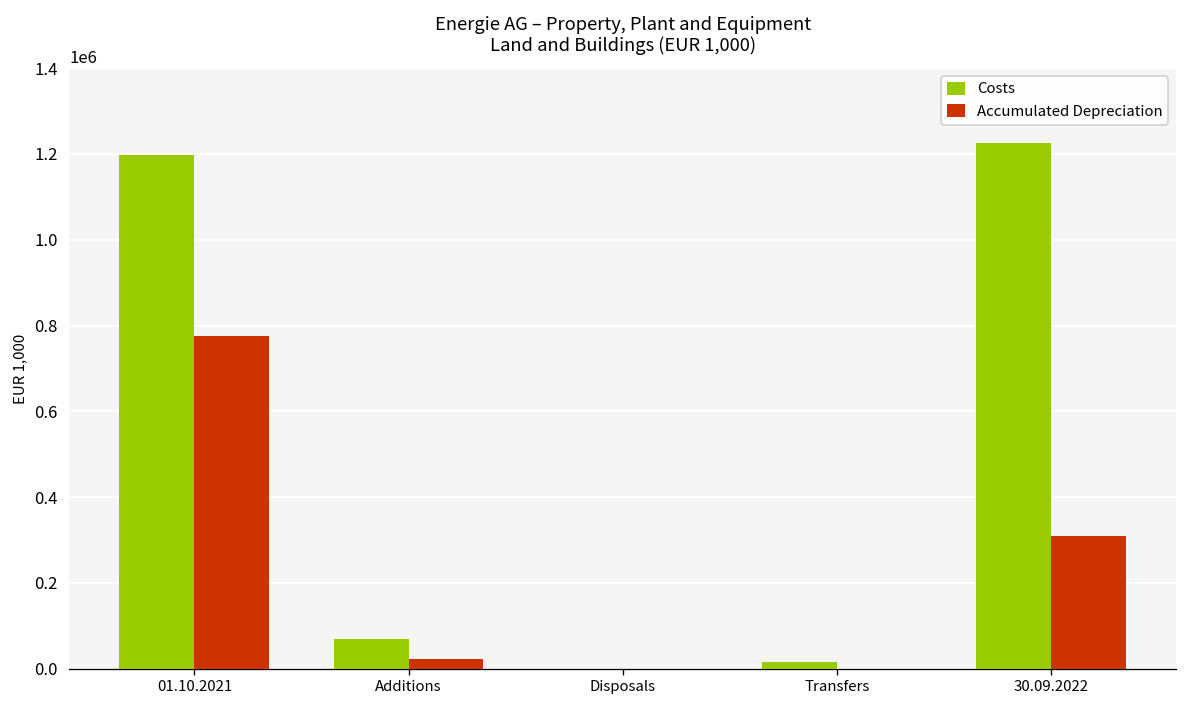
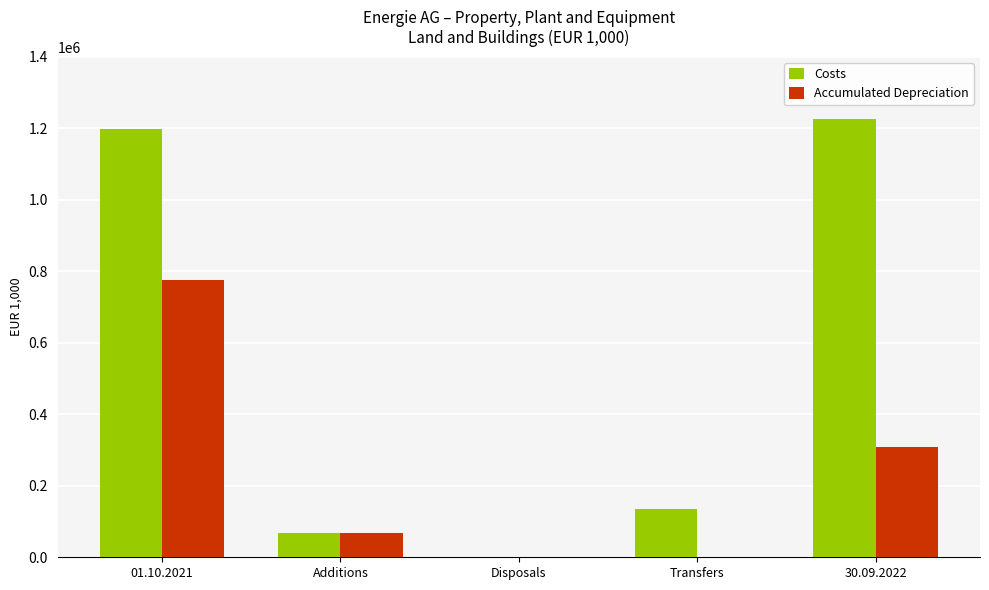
Accumulated Depreciation, Additions: 20000 -> 70000
Costs, Transfers: 20000 -> 130000
